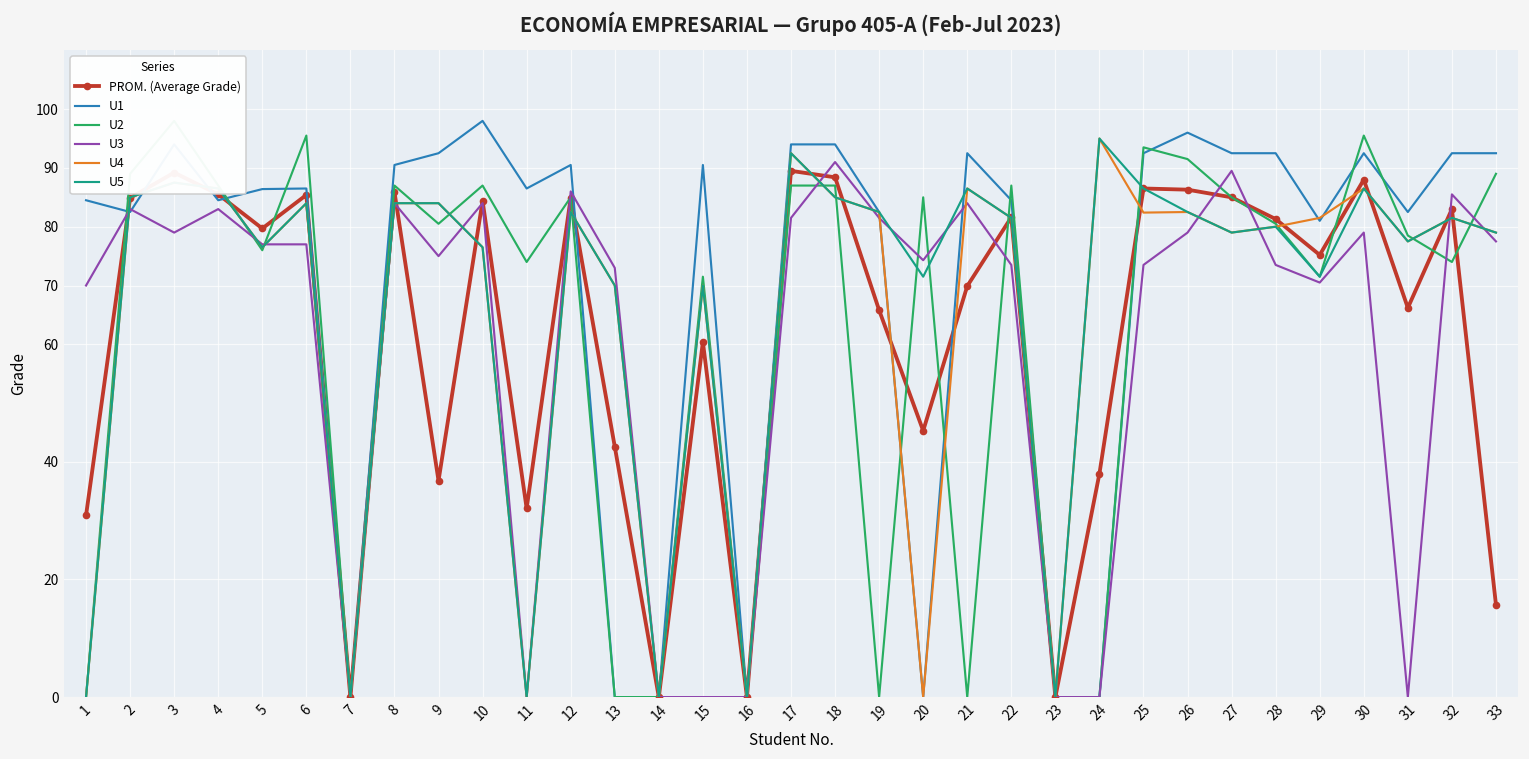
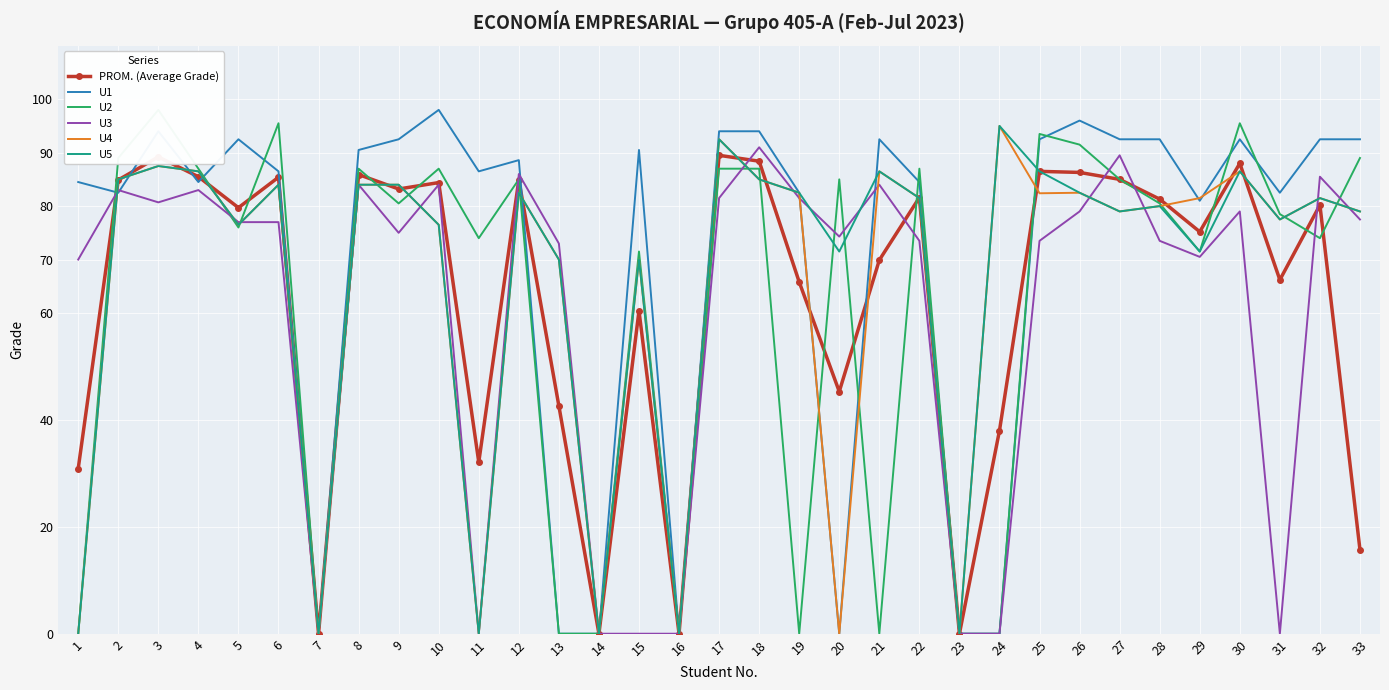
U3, 3: 79 -> 81
U1, 5: 86 -> 93
PROM. (Average Grade), 9: 37 -> 83
U1, 12: 91 -> 89
PROM. (Average Grade), 32: 83 -> 80
